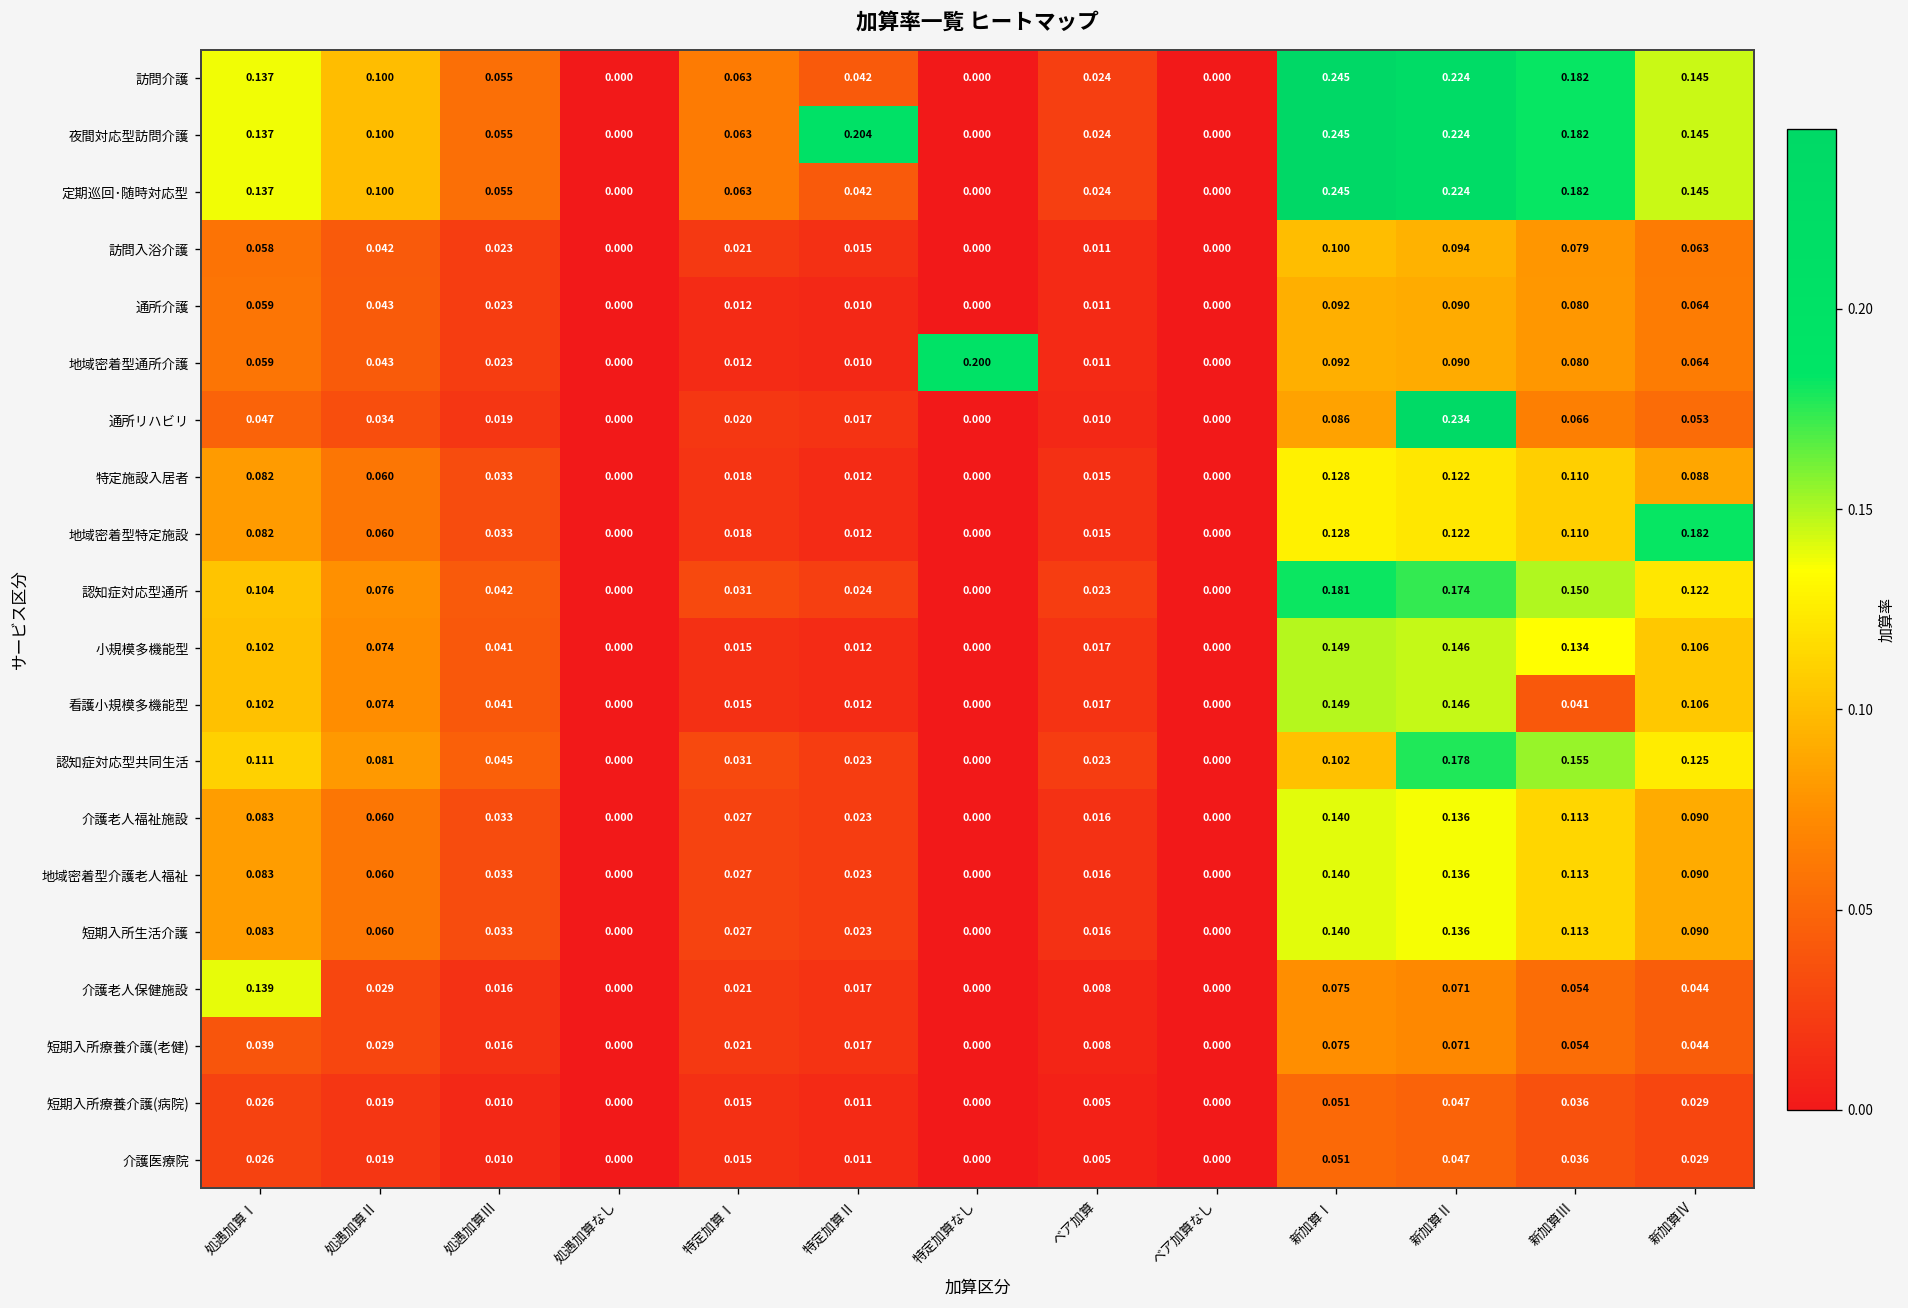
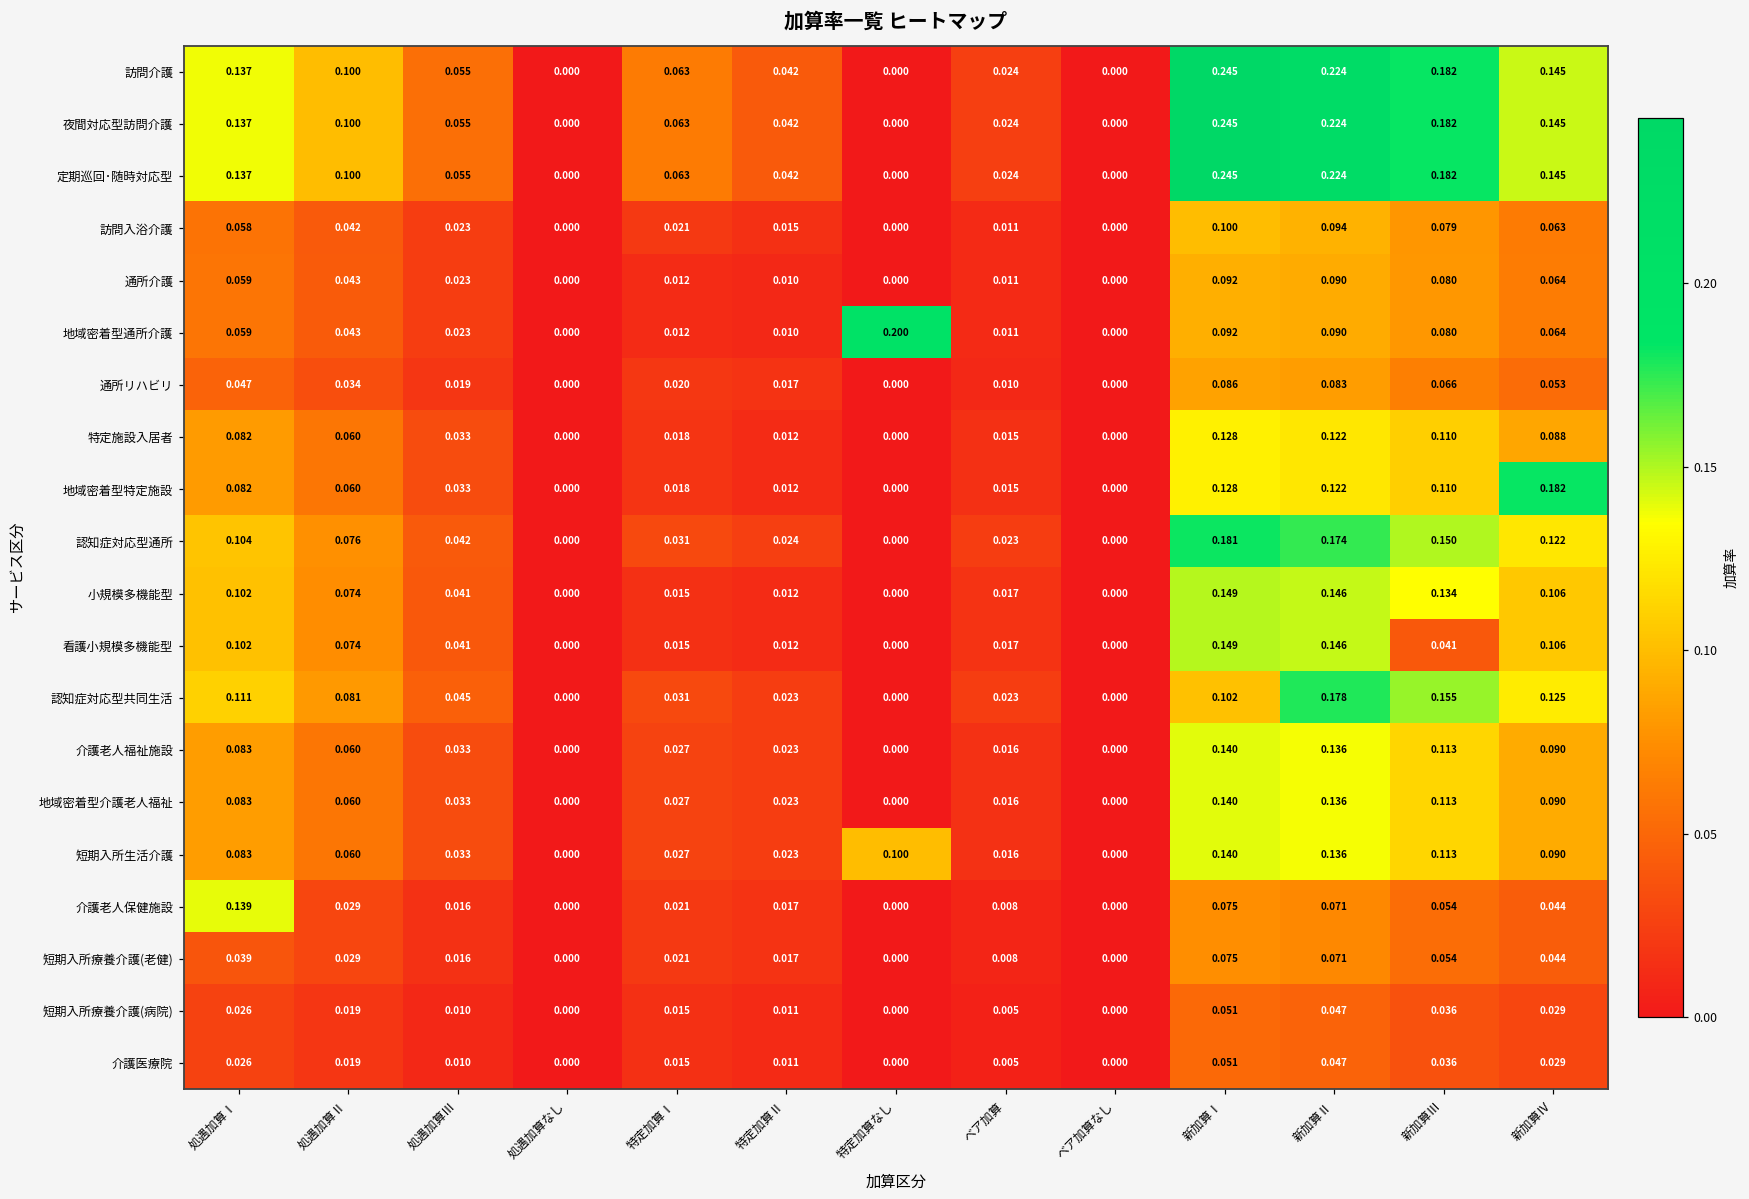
夜間対応型訪問介護, 特定加算Ⅱ: 0.204 -> 0.042
通所リハビリ, 新加算Ⅱ: 0.234 -> 0.083
短期入所生活介護, 特定加算なし: 0.000 -> 0.100
